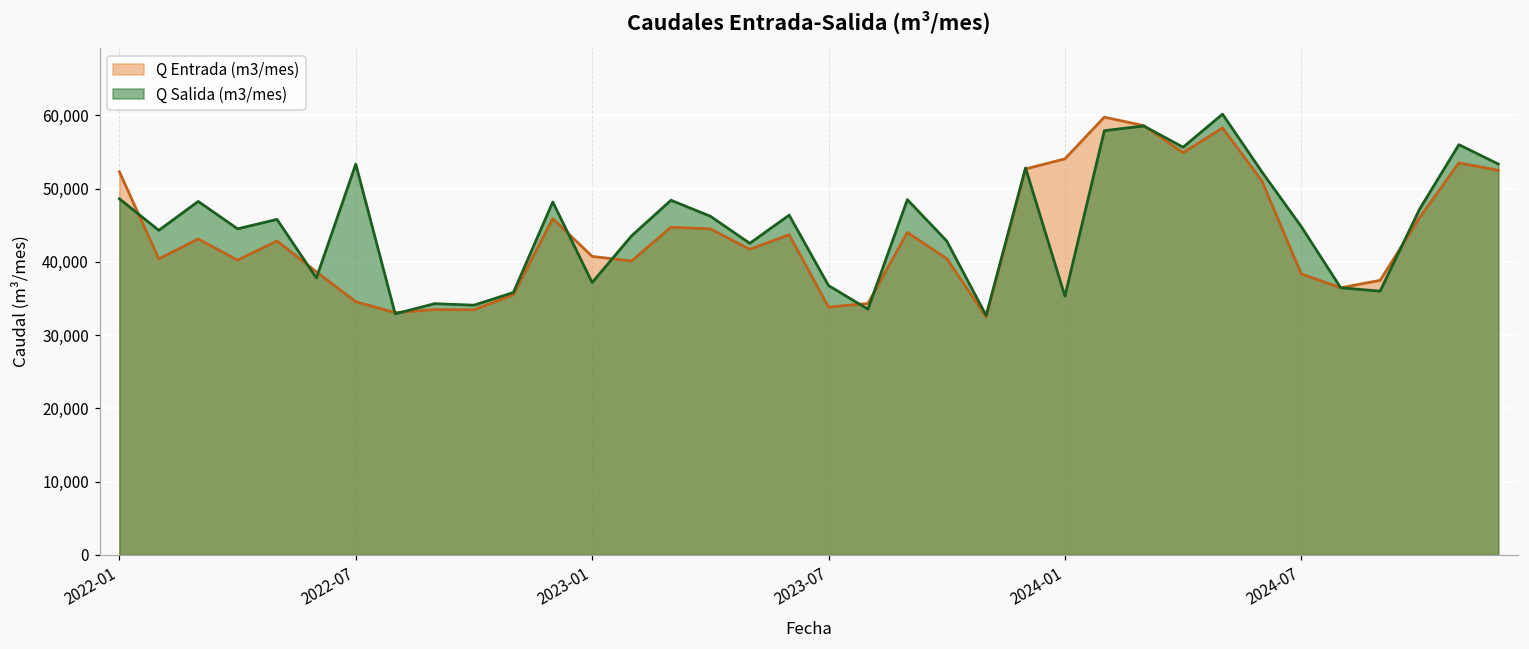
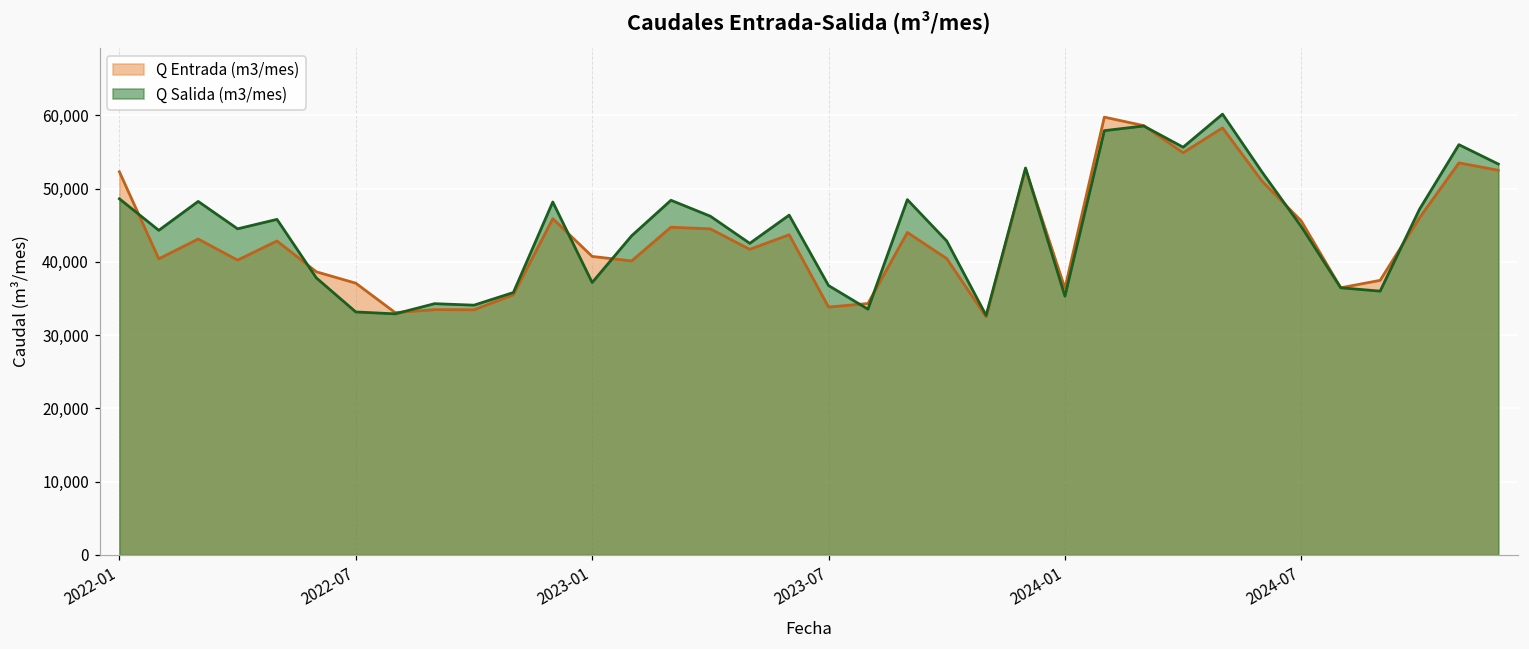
Q Entrada (m3/mes), 2022-07: 35,000 -> 37,000
Q Salida (m3/mes), 2022-07: 53,000 -> 33,000
Q Entrada (m3/mes), 2024-01: 54,000 -> 36,000
Q Entrada (m3/mes), 2024-07: 38,000 -> 46,000
